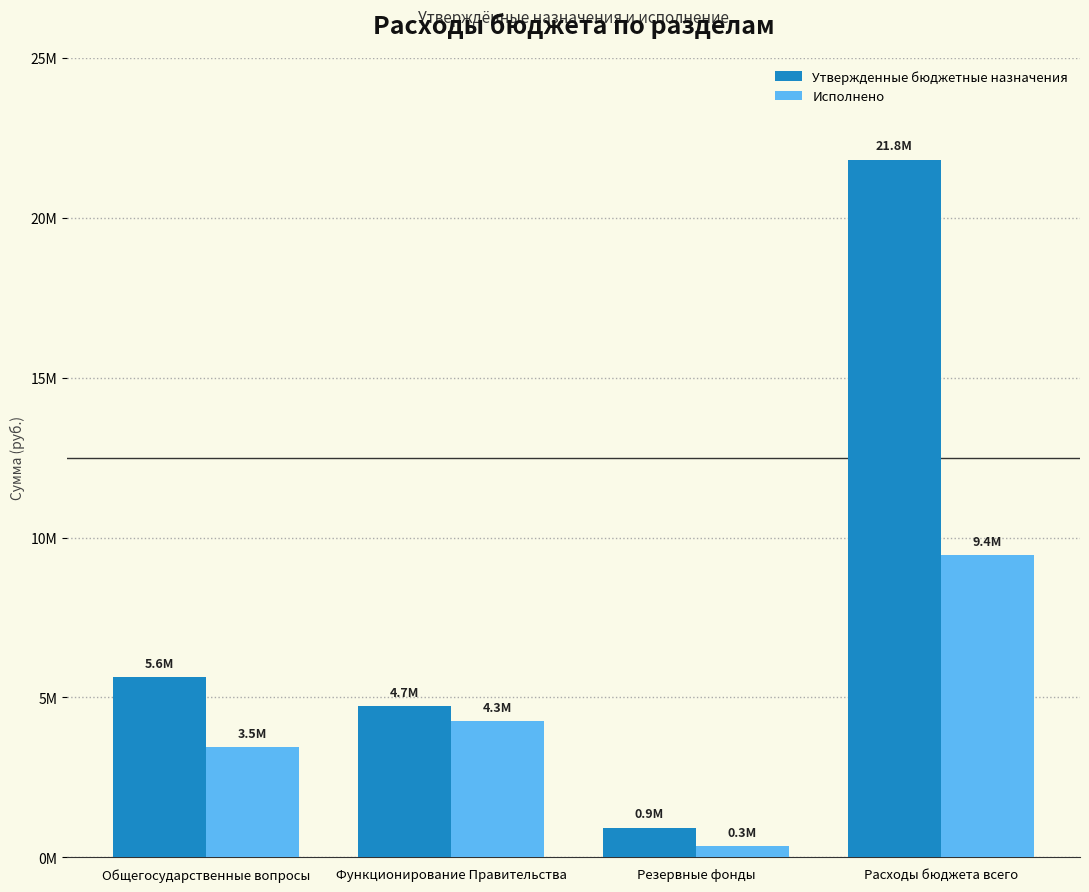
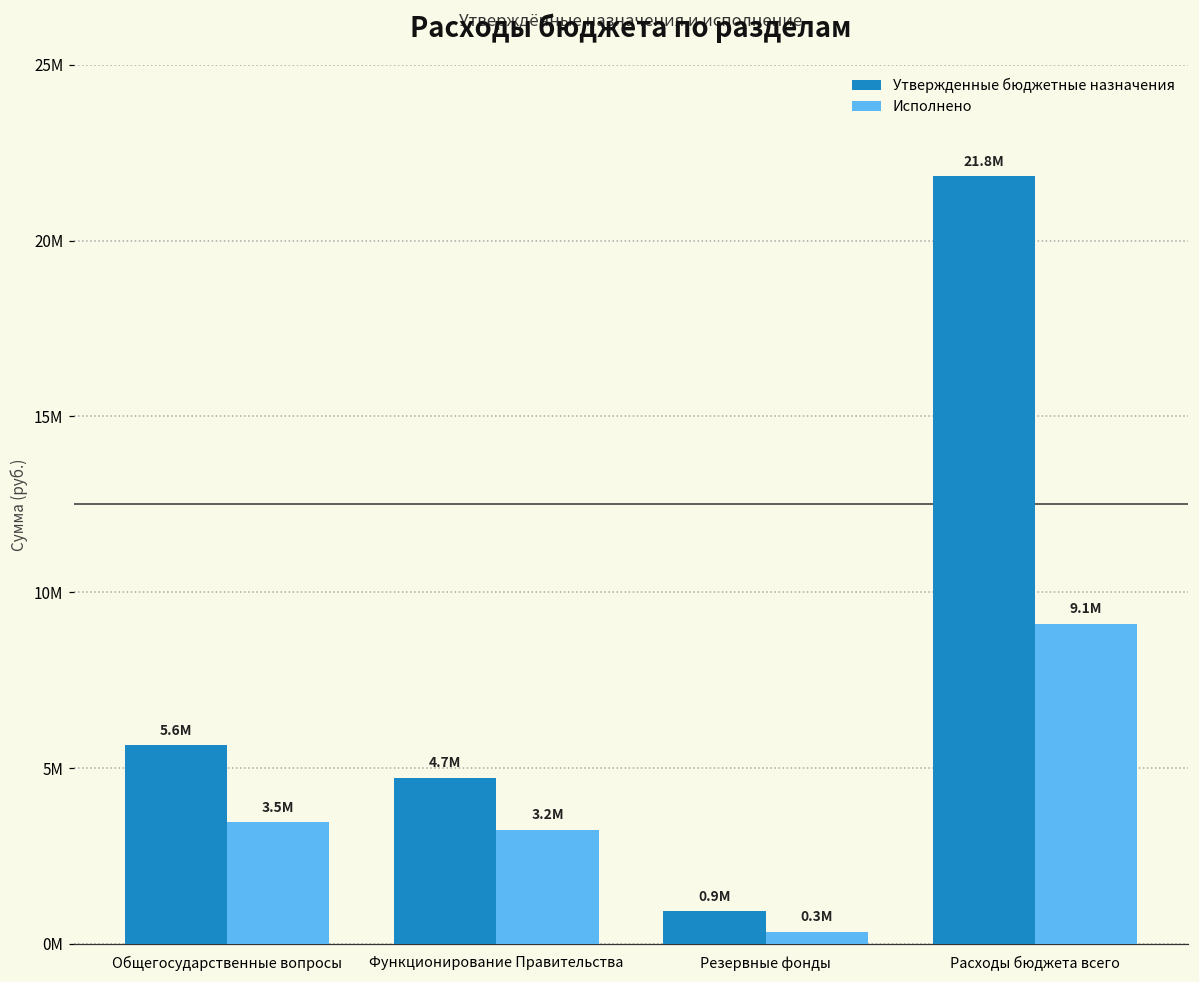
Исполнено, Функционирование Правительства: 4.3M -> 3.2M
Исполнено, Расходы бюджета всего: 9.4M -> 9.1M
